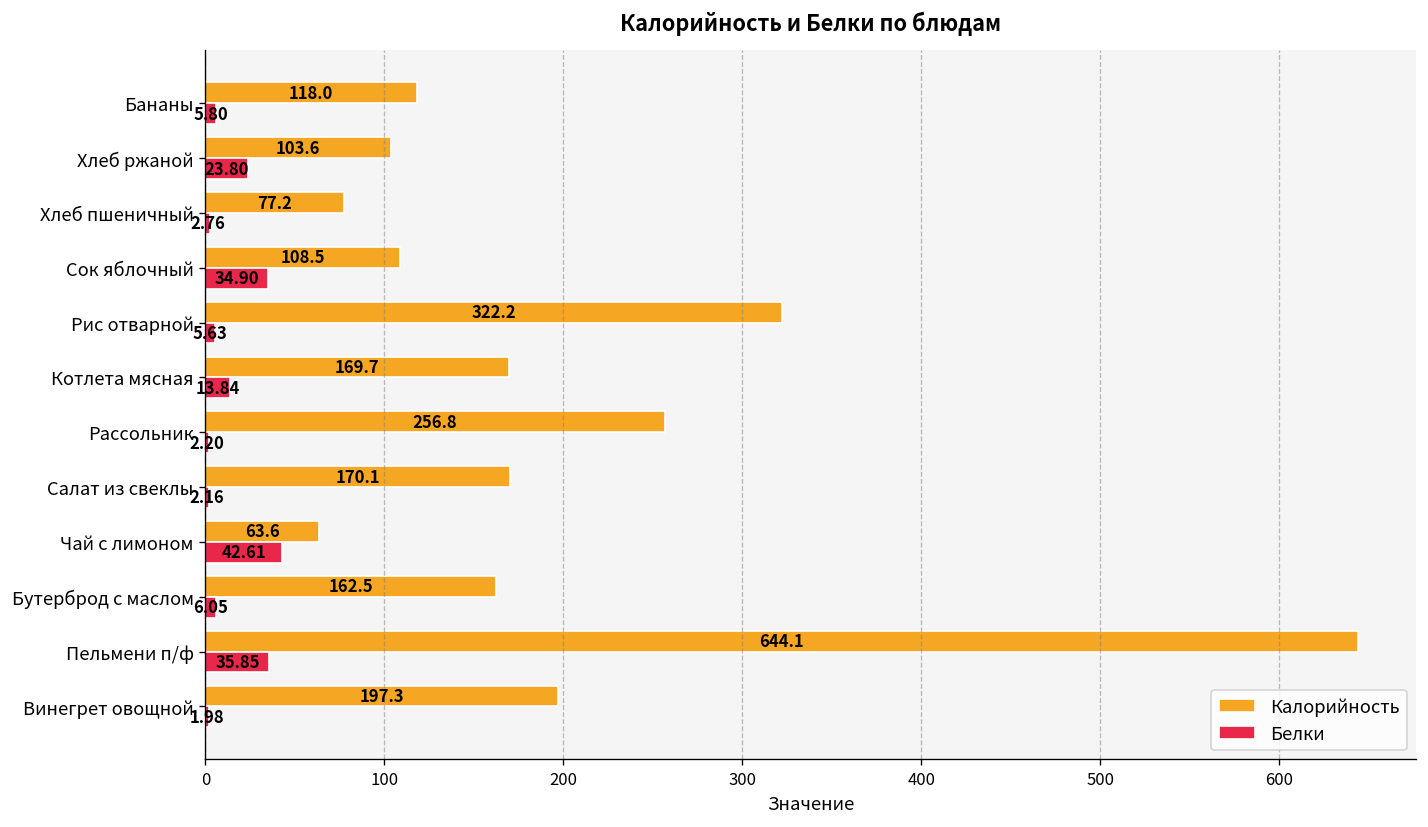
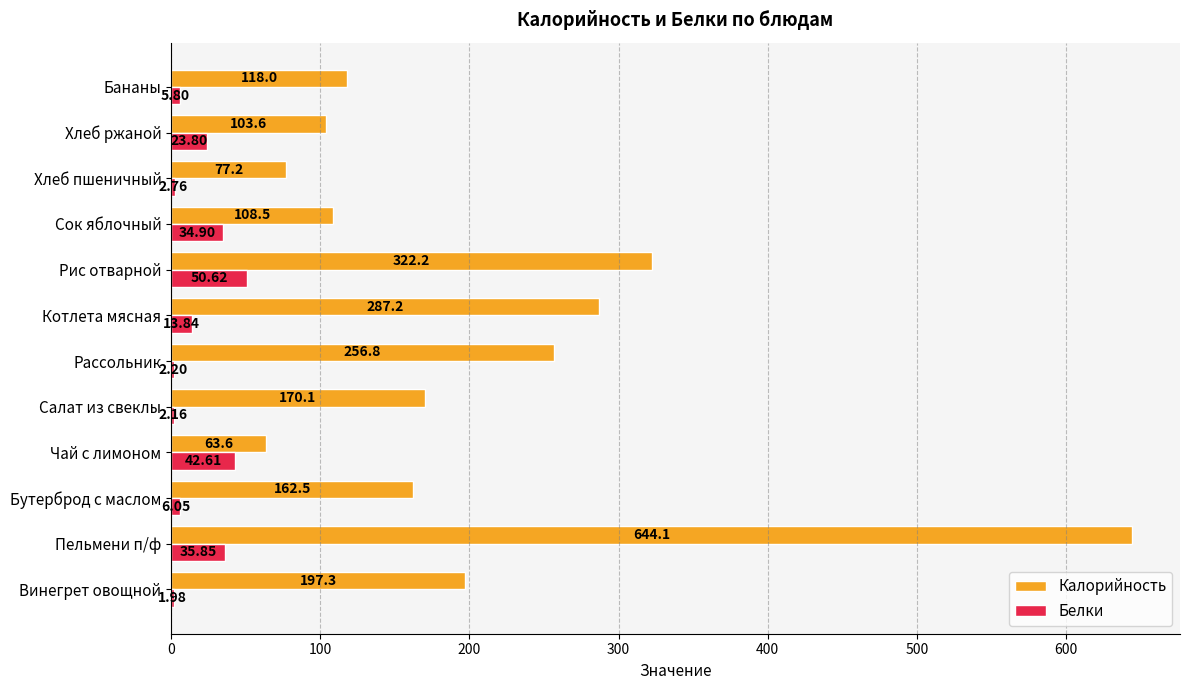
Белки, Рис отварной: 5.63 -> 50.62
Калорийность, Котлета мясная: 169.7 -> 287.2
